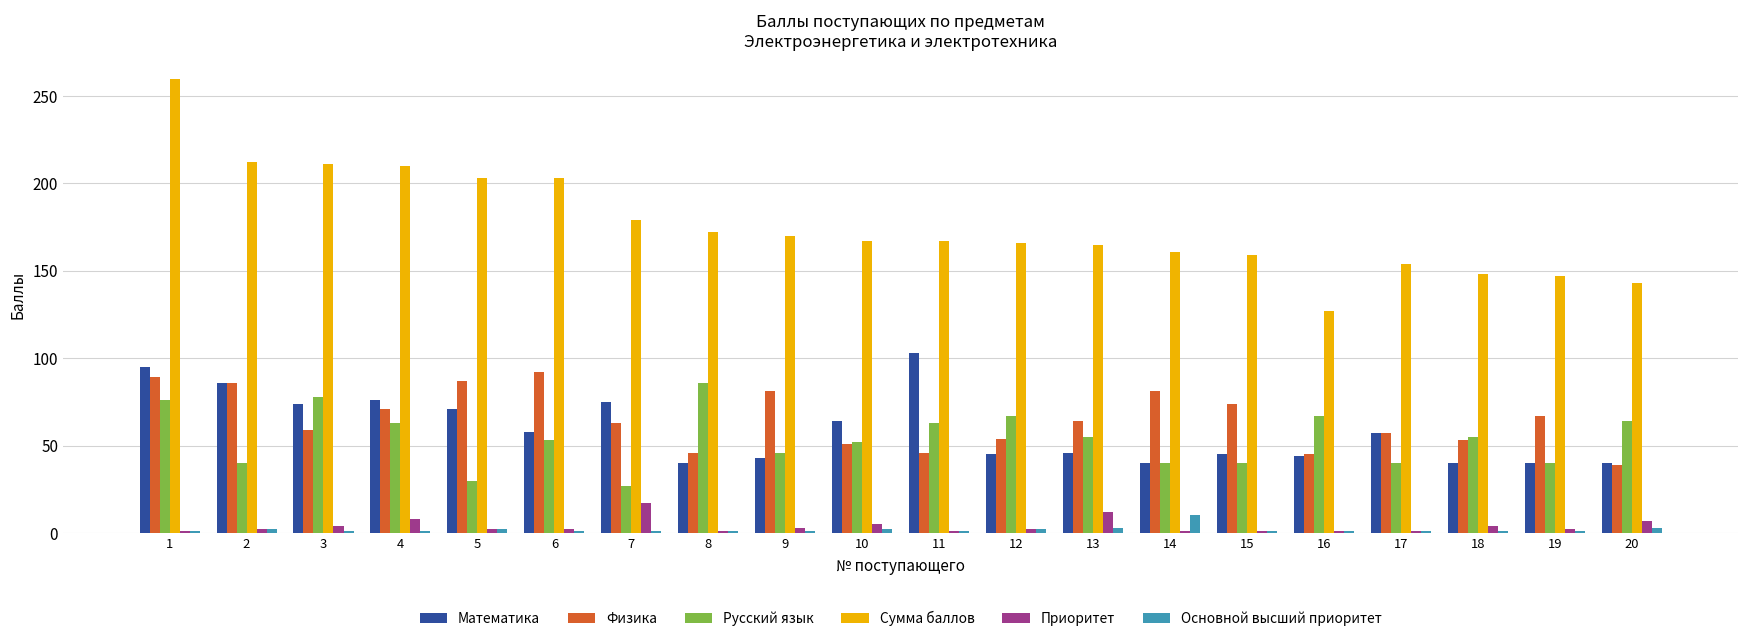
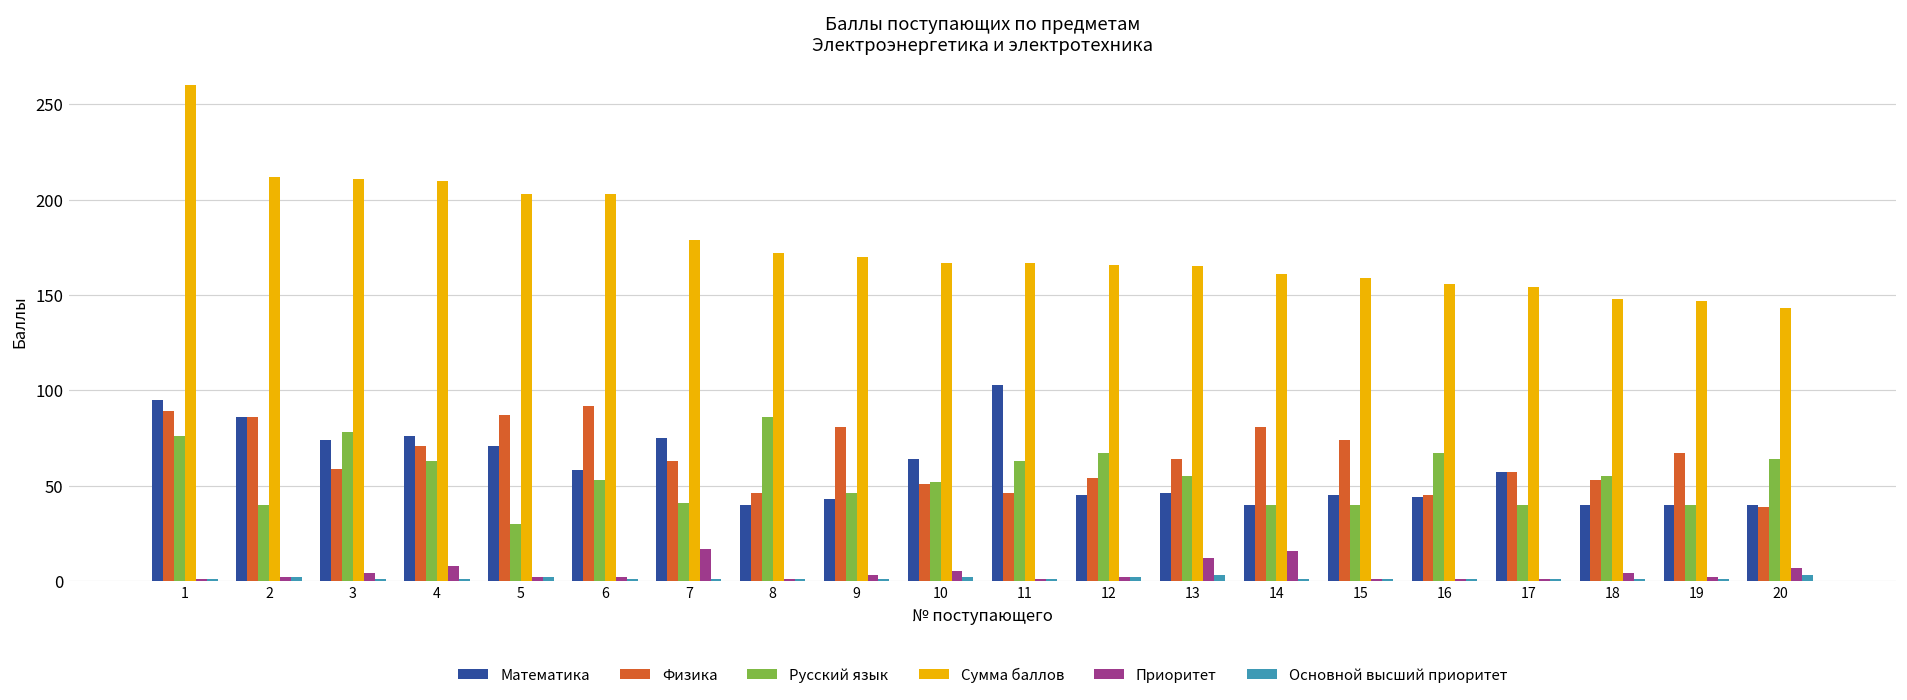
Русский язык, 7: 27 -> 41
Приоритет, 14: 1 -> 16
Основной высший приоритет, 14: 10 -> 1
Сумма баллов, 16: 127 -> 156
